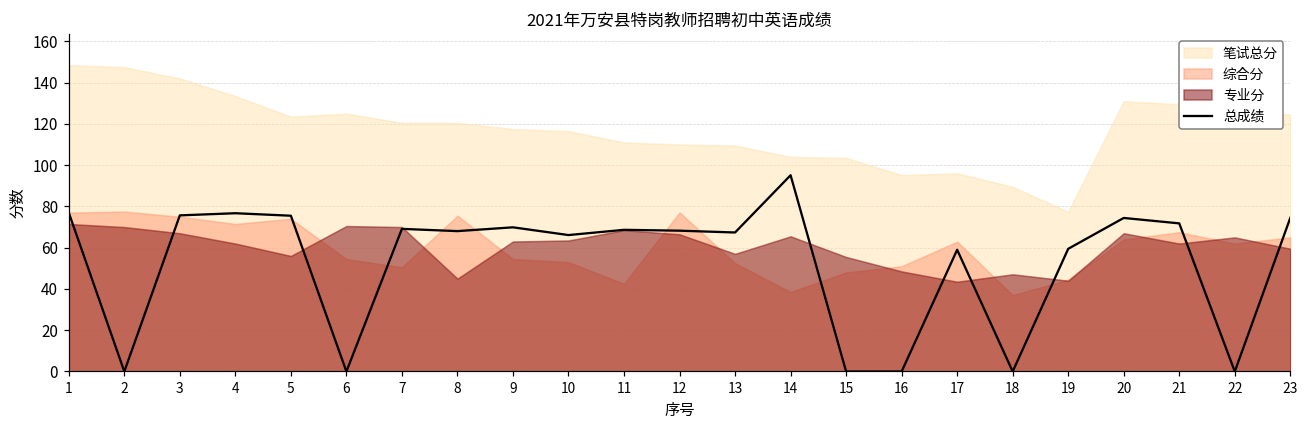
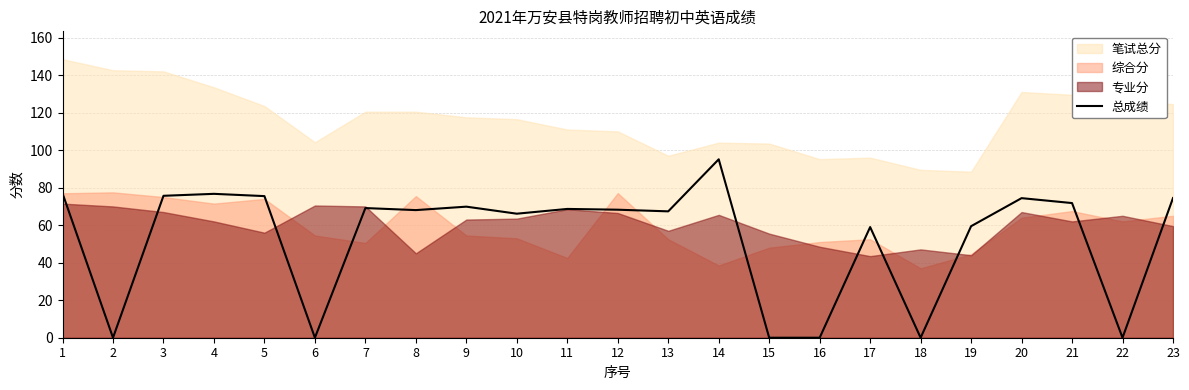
笔试总分, 2: 148 -> 143
笔试总分, 6: 125 -> 104
笔试总分, 13: 110 -> 97
综合分, 17: 63 -> 53
笔试总分, 19: 77 -> 89
